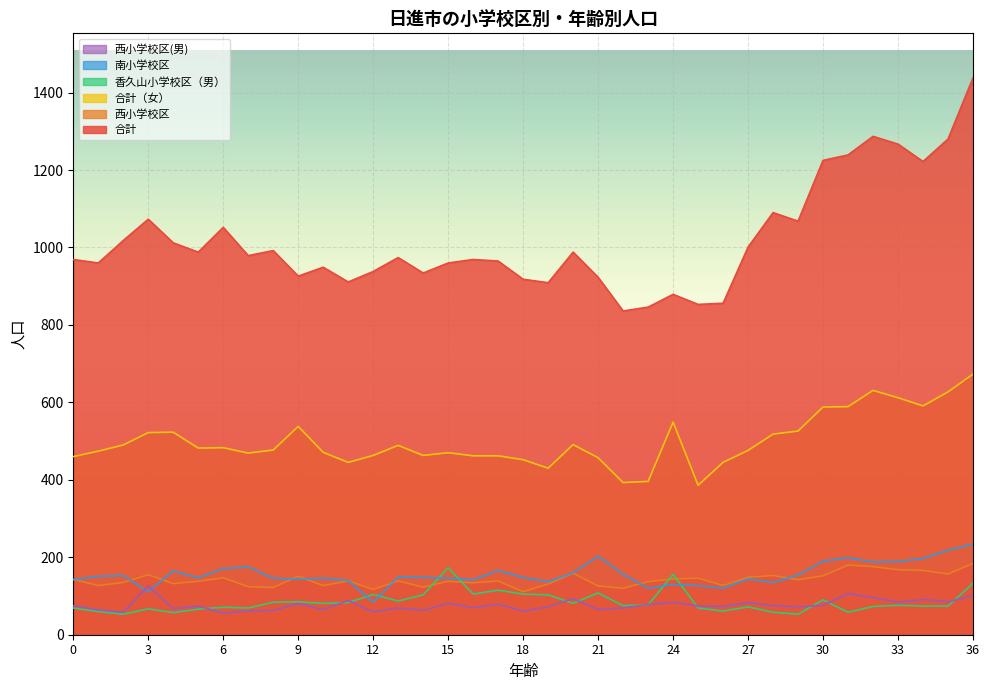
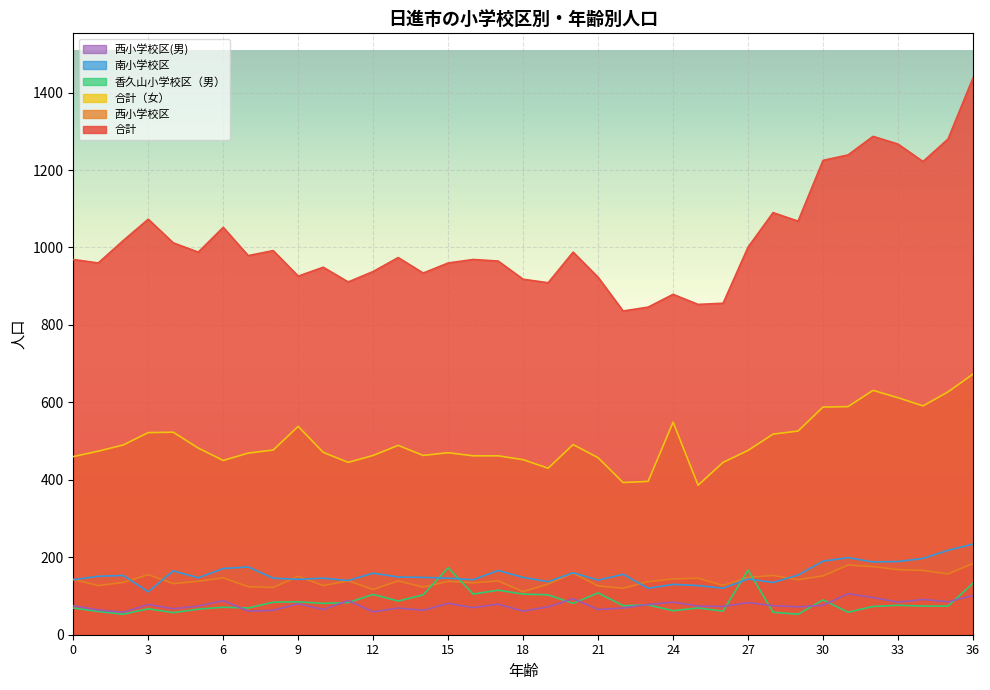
西小学校区(男), 3: 130 -> 80
西小学校区(男), 6: 60 -> 90
合計（女）, 6: 480 -> 450
南小学校区, 12: 80 -> 160
南小学校区, 21: 200 -> 140
香久山小学校区（男）, 24: 160 -> 60
香久山小学校区（男）, 27: 70 -> 170
